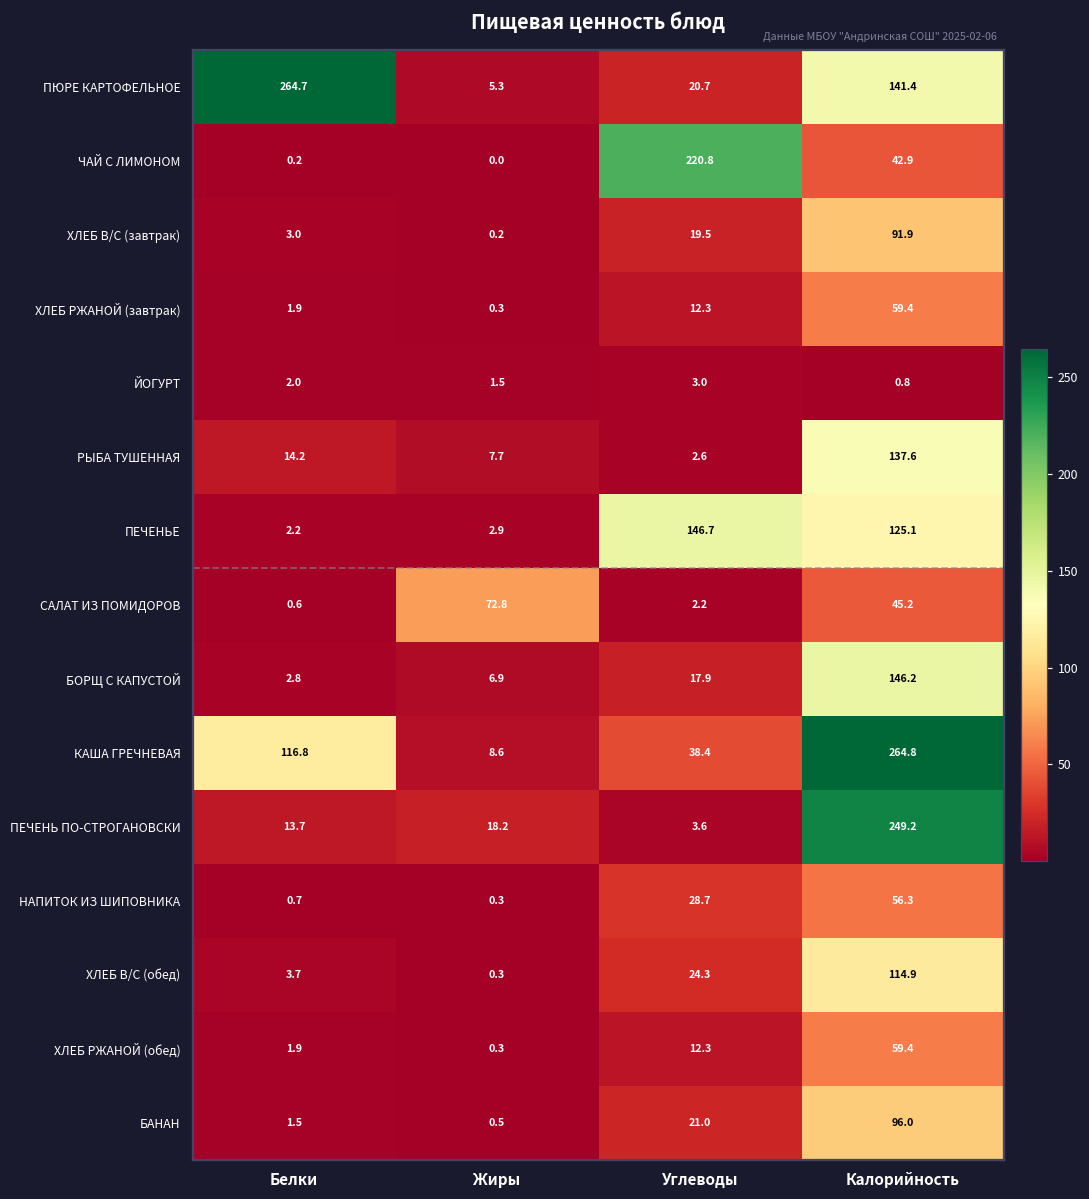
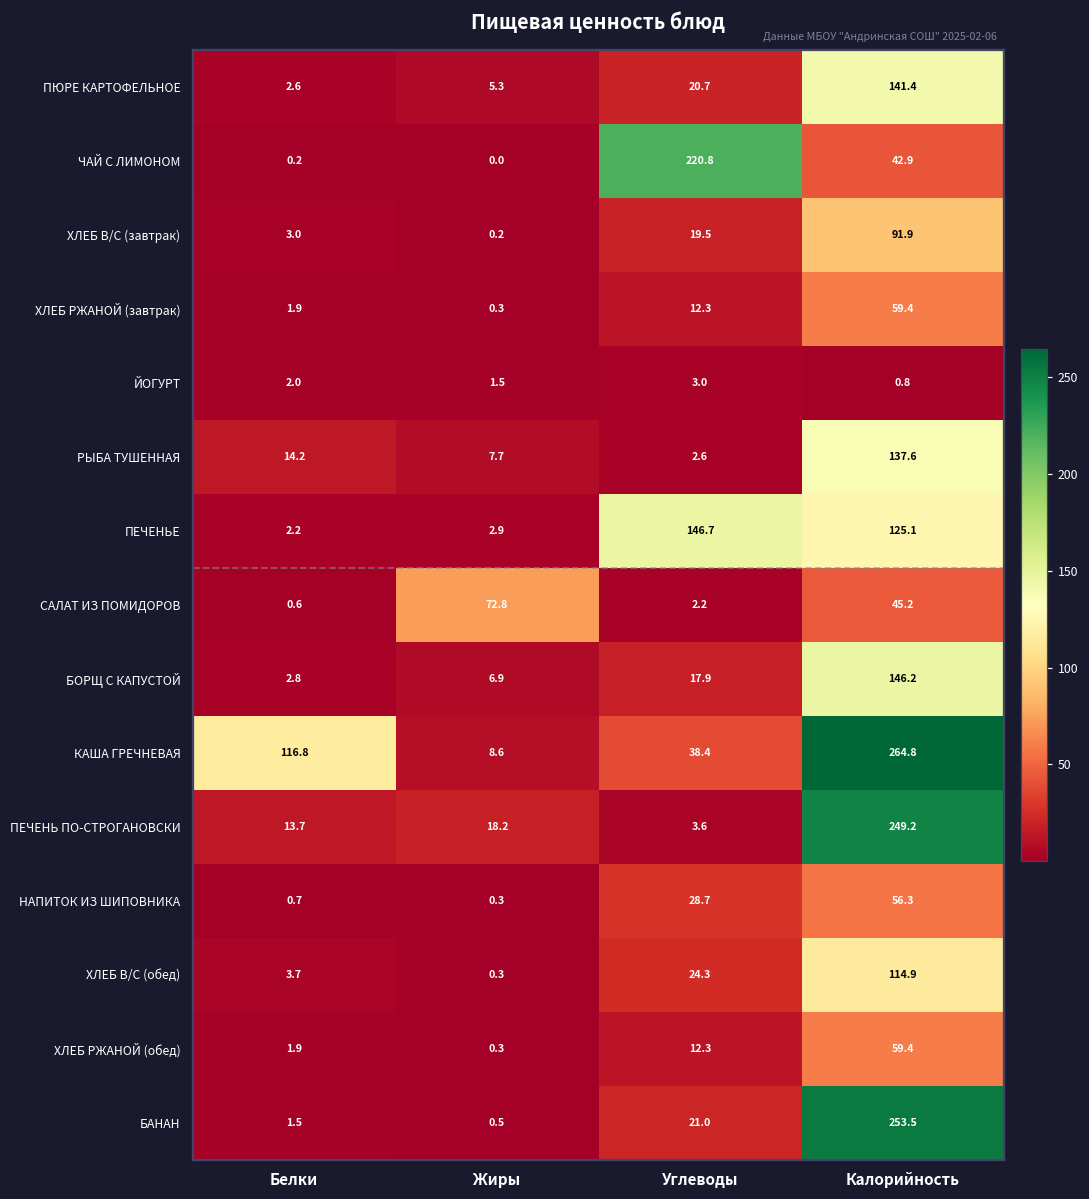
ПЮРЕ КАРТОФЕЛЬНОЕ, Белки: 264.7 -> 2.6
БАНАН, Калорийность: 96.0 -> 253.5
